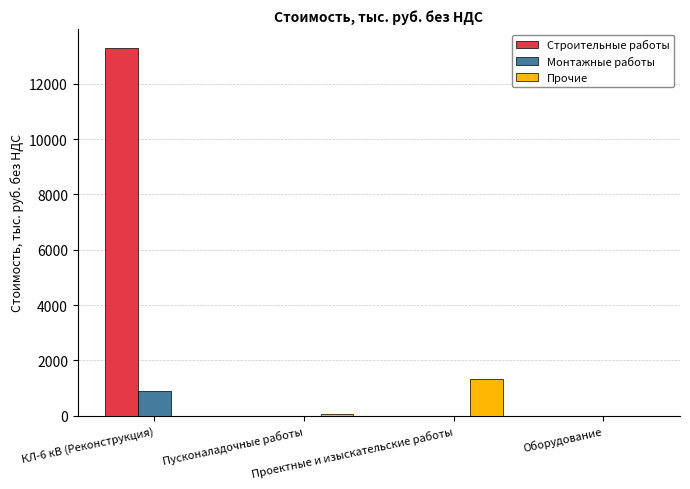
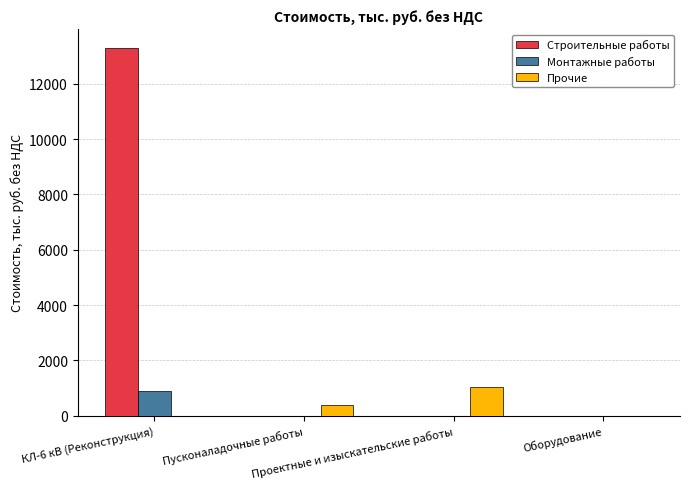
Прочие, Пусконаладочные работы: 100 -> 400
Прочие, Проектные и изыскательские работы: 1300 -> 1000
